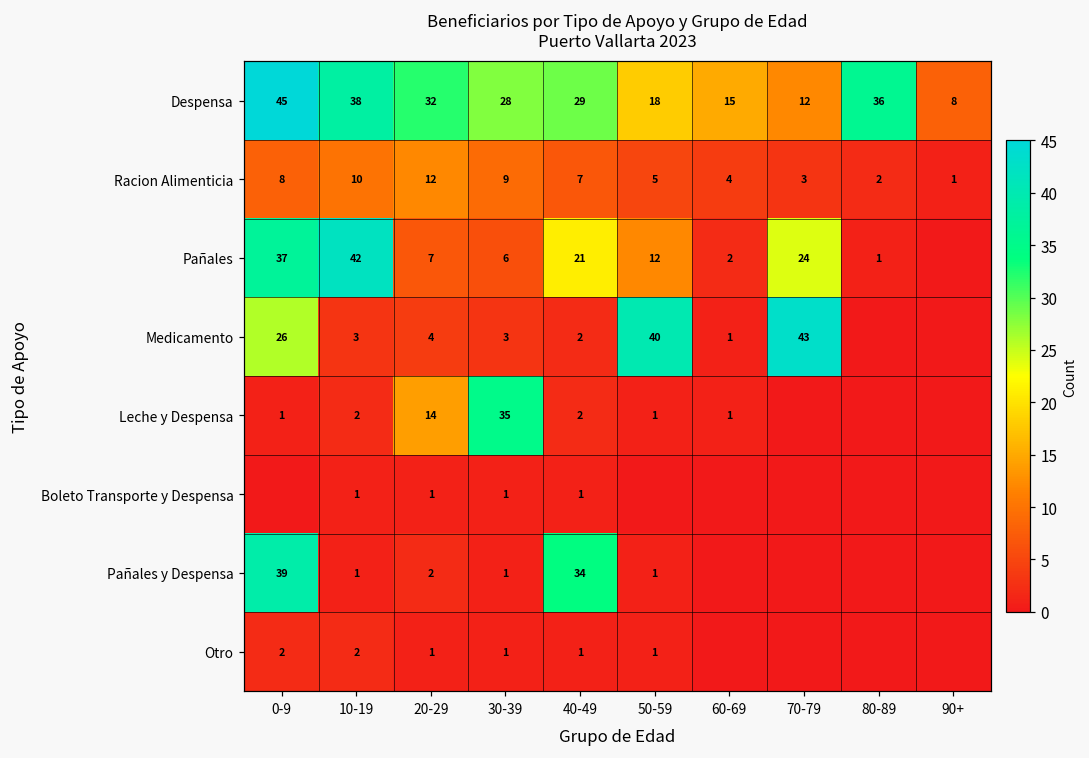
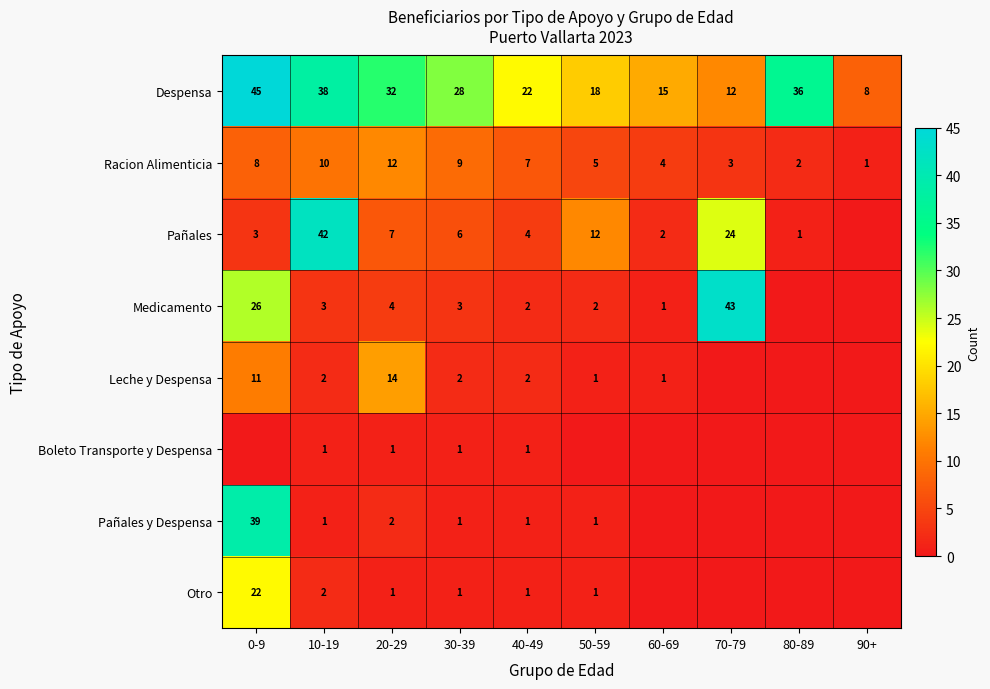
Despensa, 40-49: 29 -> 22
Pañales, 0-9: 37 -> 3
Pañales, 40-49: 21 -> 4
Medicamento, 50-59: 40 -> 2
Leche y Despensa, 0-9: 1 -> 11
Leche y Despensa, 30-39: 35 -> 2
Pañales y Despensa, 40-49: 34 -> 1
Otro, 0-9: 2 -> 22
